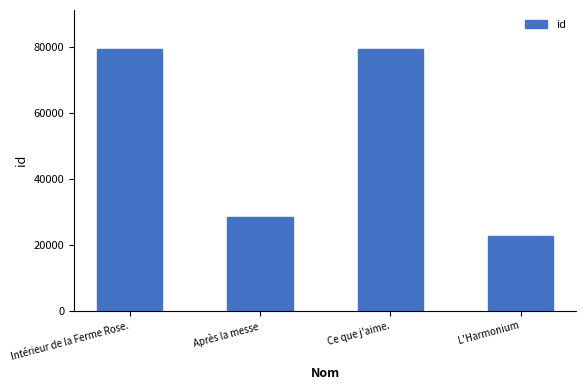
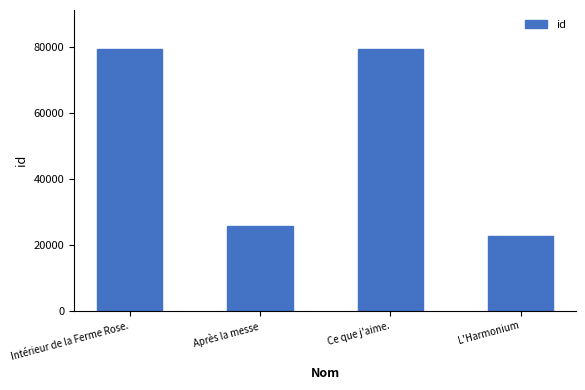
Après la messe: 28000 -> 26000
